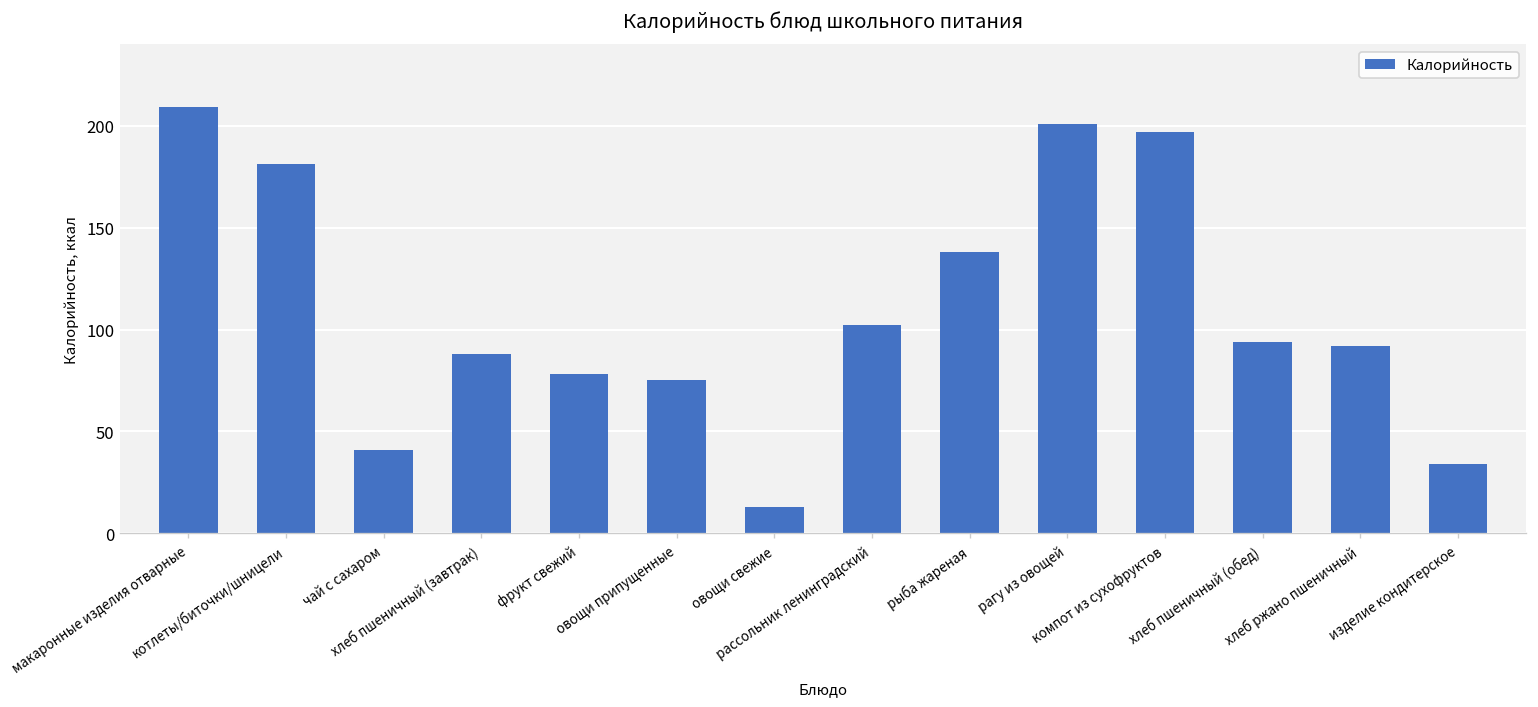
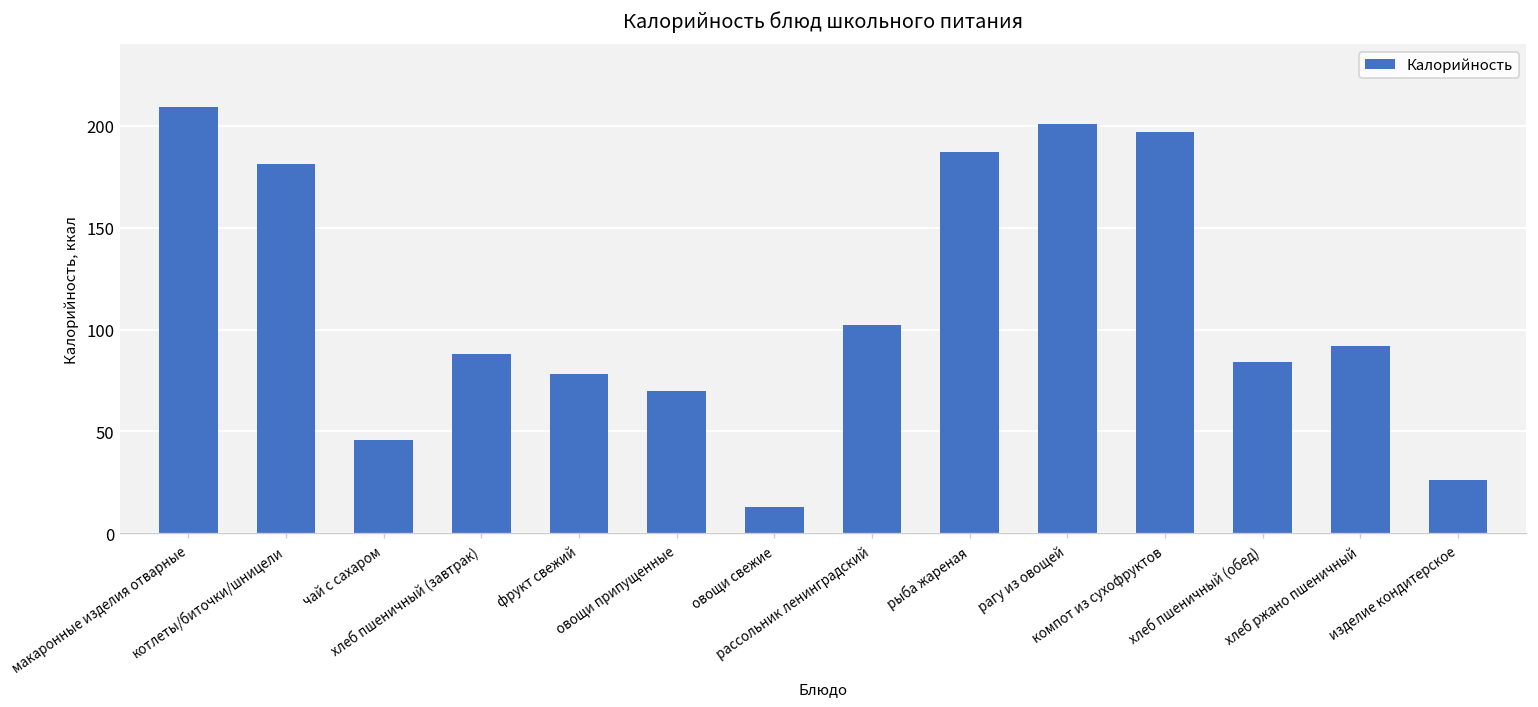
чай с сахаром: 41 -> 46
овощи припущенные: 75 -> 70
рыба жареная: 138 -> 187
хлеб пшеничный (обед): 94 -> 84
изделие кондитерское: 34 -> 26
